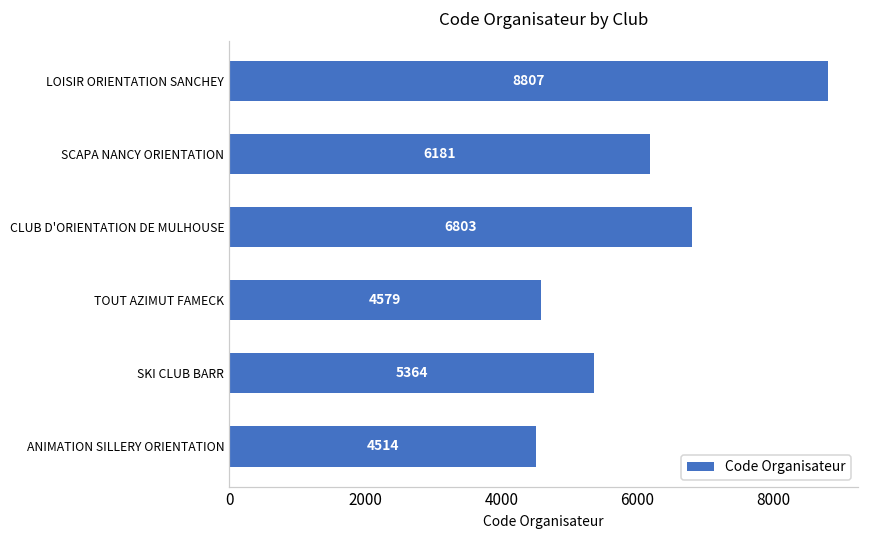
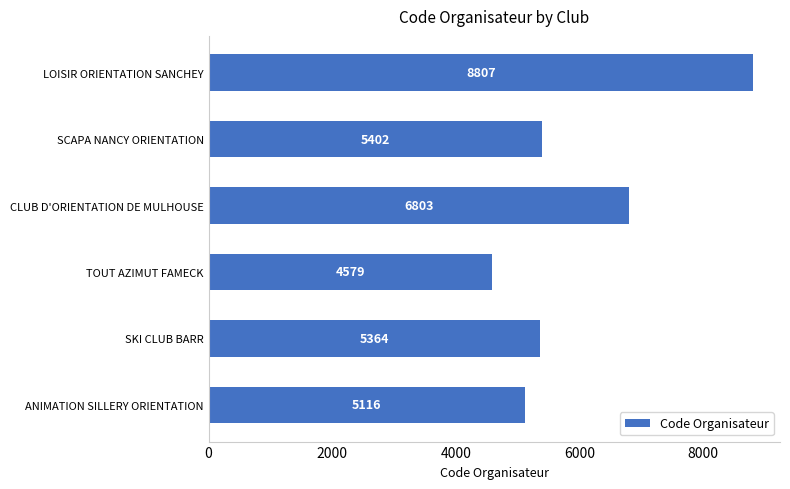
SCAPA NANCY ORIENTATION: 6181 -> 5402
ANIMATION SILLERY ORIENTATION: 4514 -> 5116
